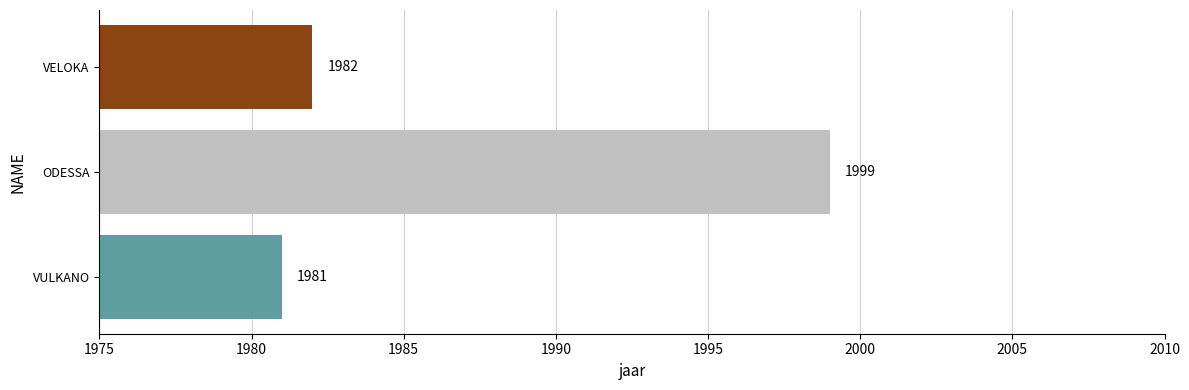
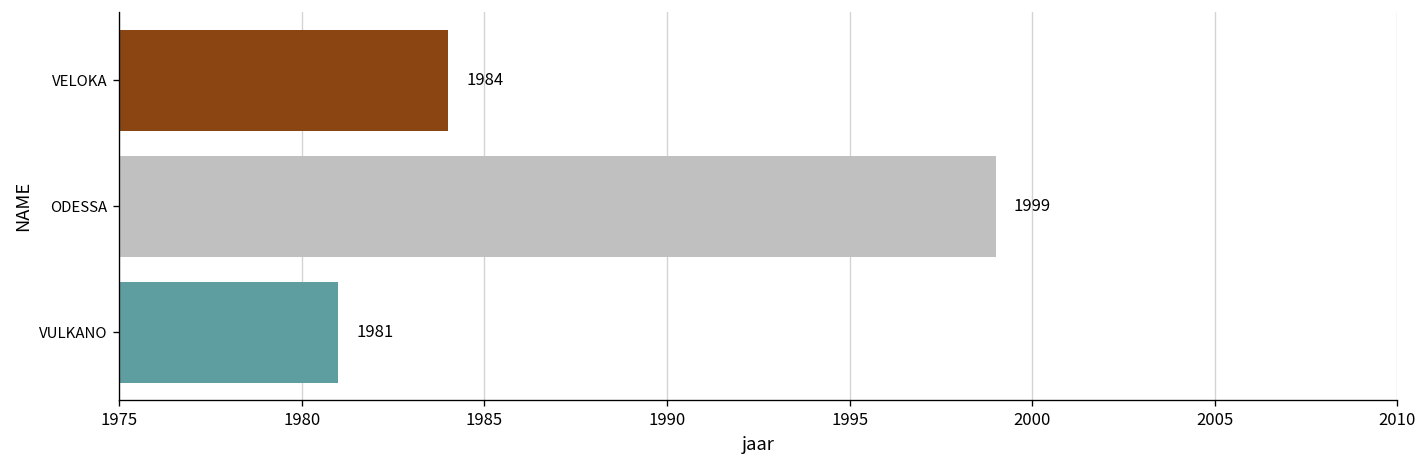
VELOKA: 1982 -> 1984
